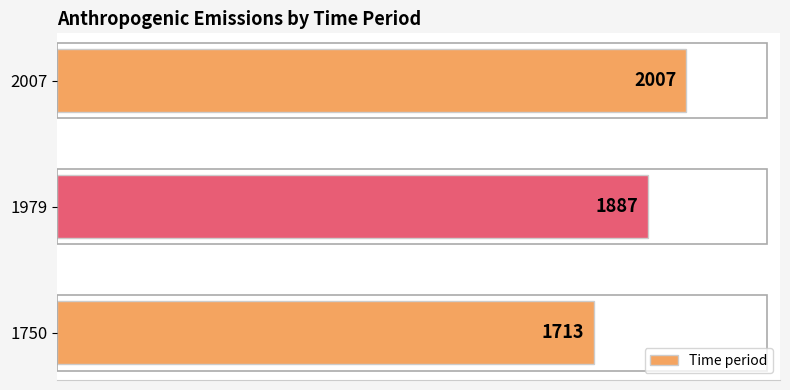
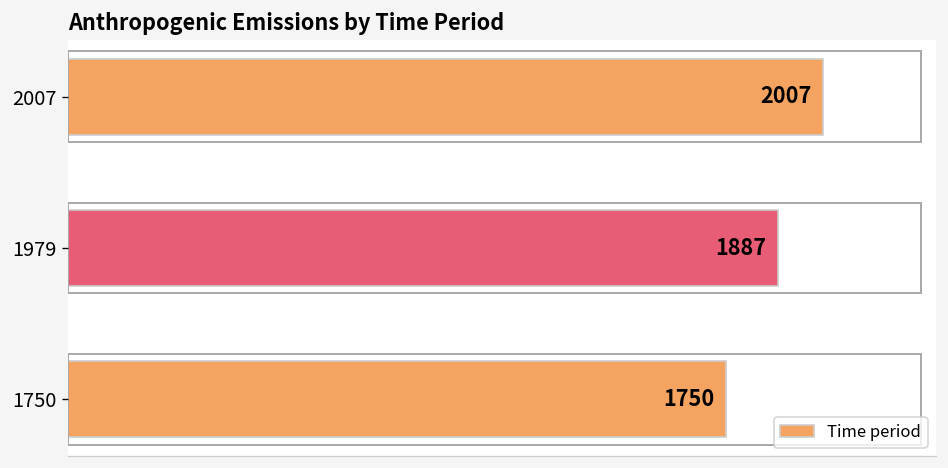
1750: 1713 -> 1750
